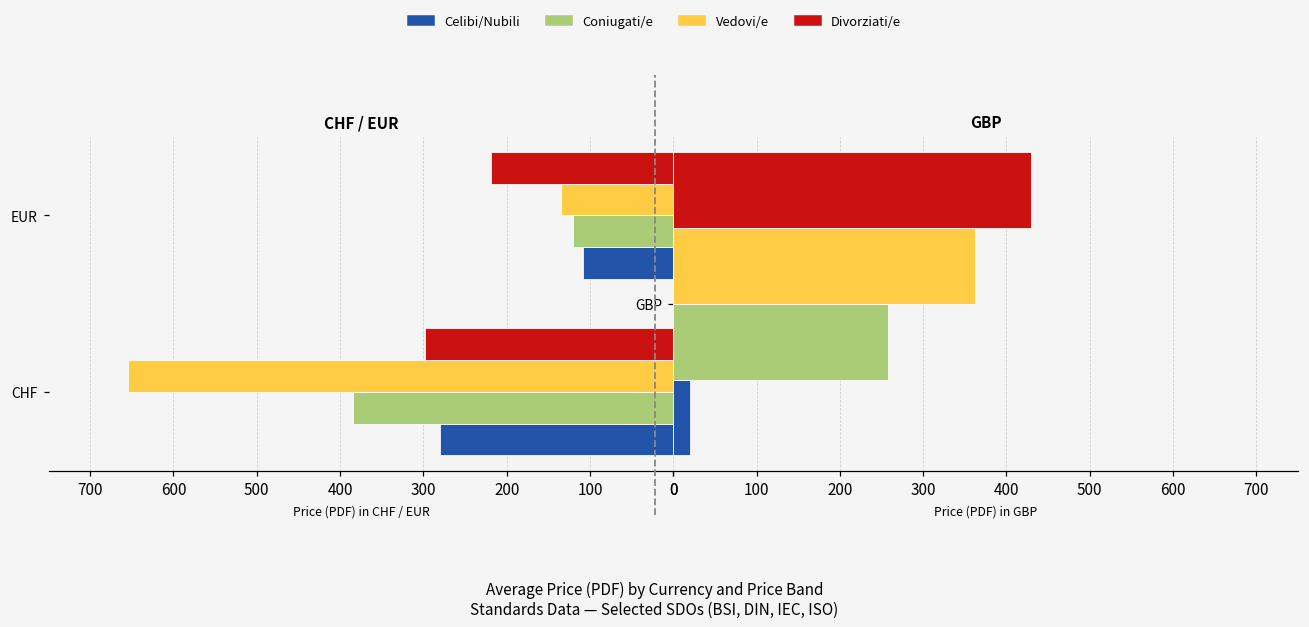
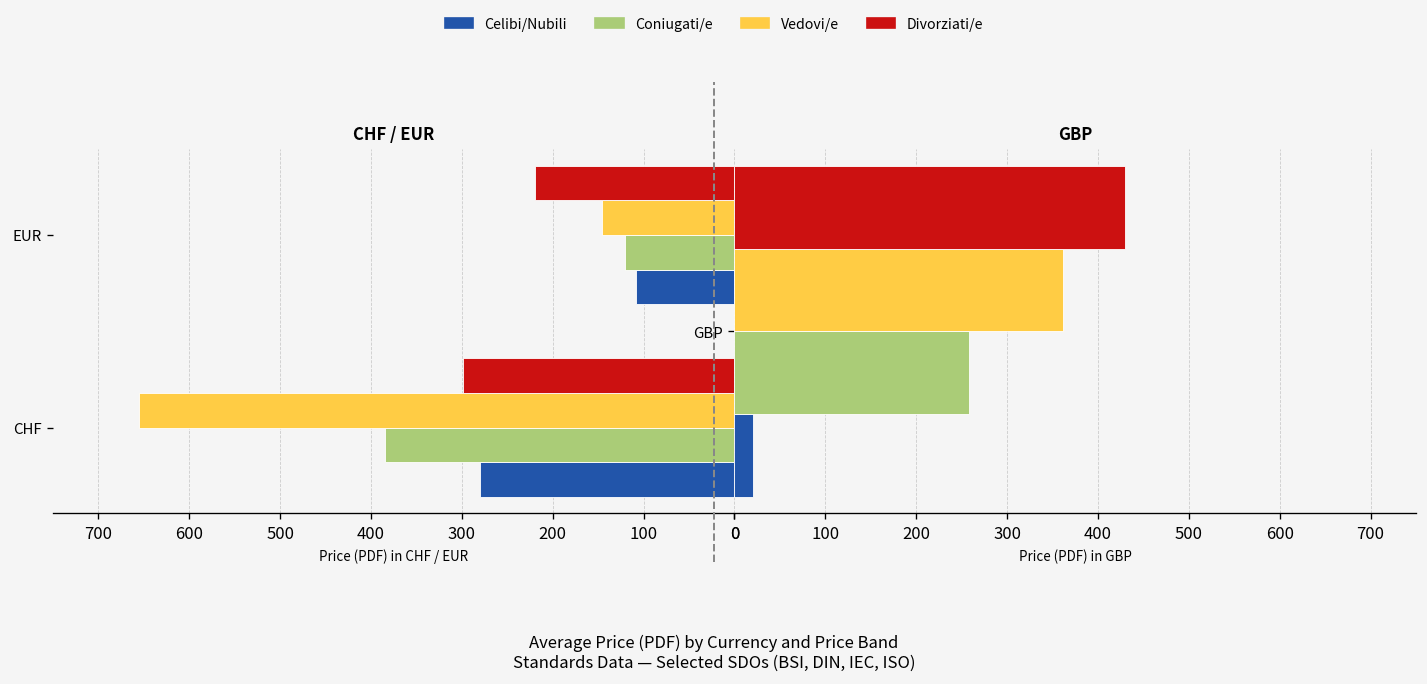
CHF / EUR, Vedovi/e, EUR: 130 -> 150
